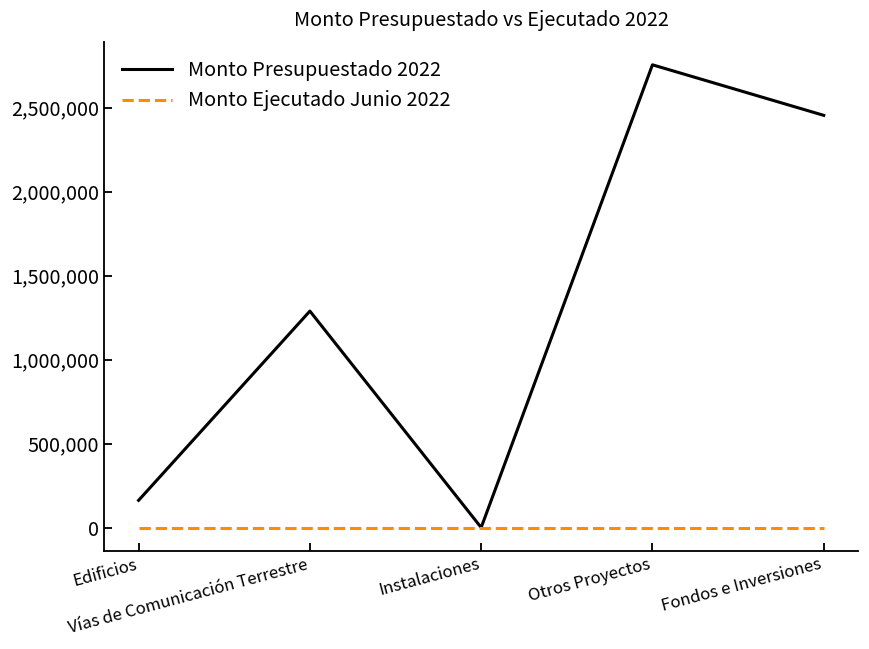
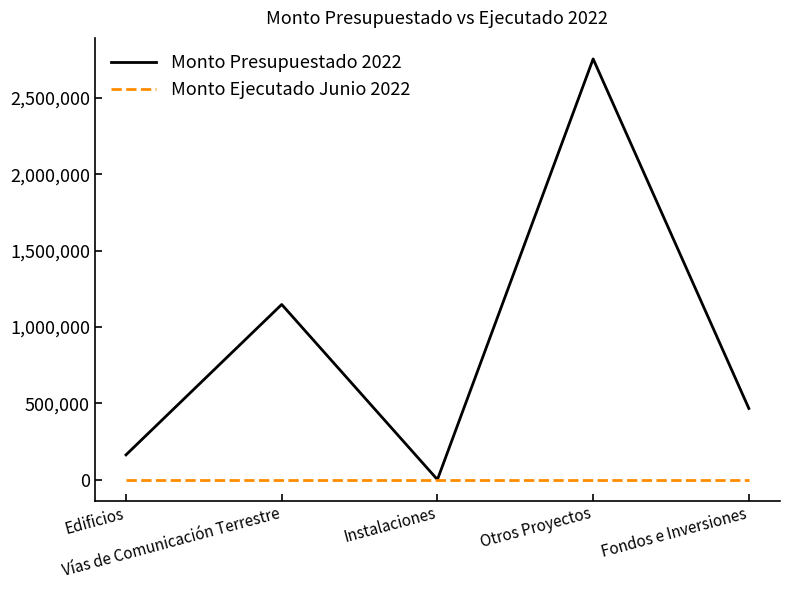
Monto Presupuestado 2022, Vías de Comunicación Terrestre: 1,290,000 -> 1,150,000
Monto Presupuestado 2022, Fondos e Inversiones: 2,450,000 -> 470,000
